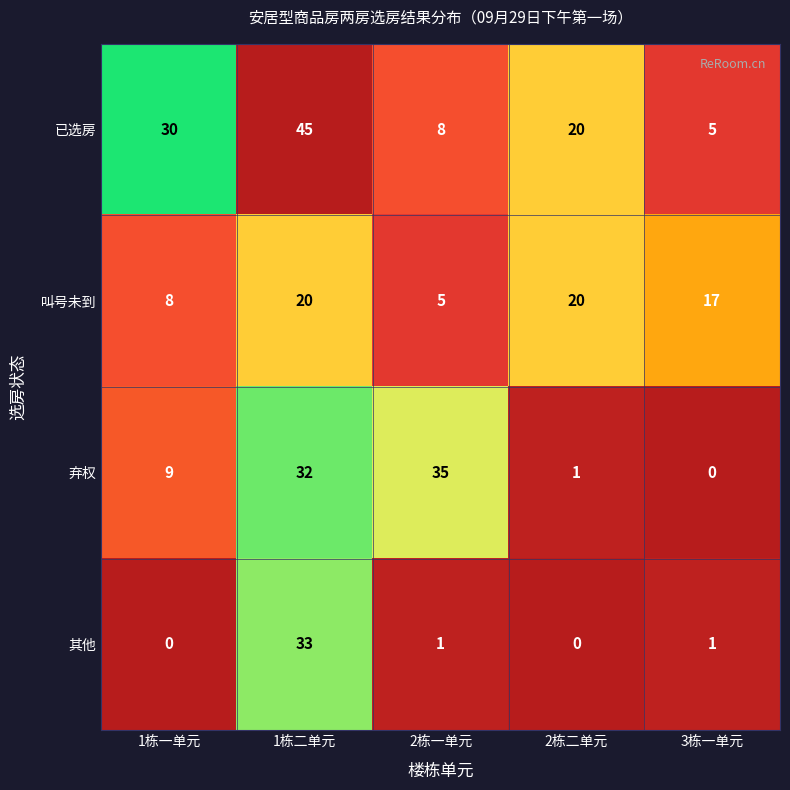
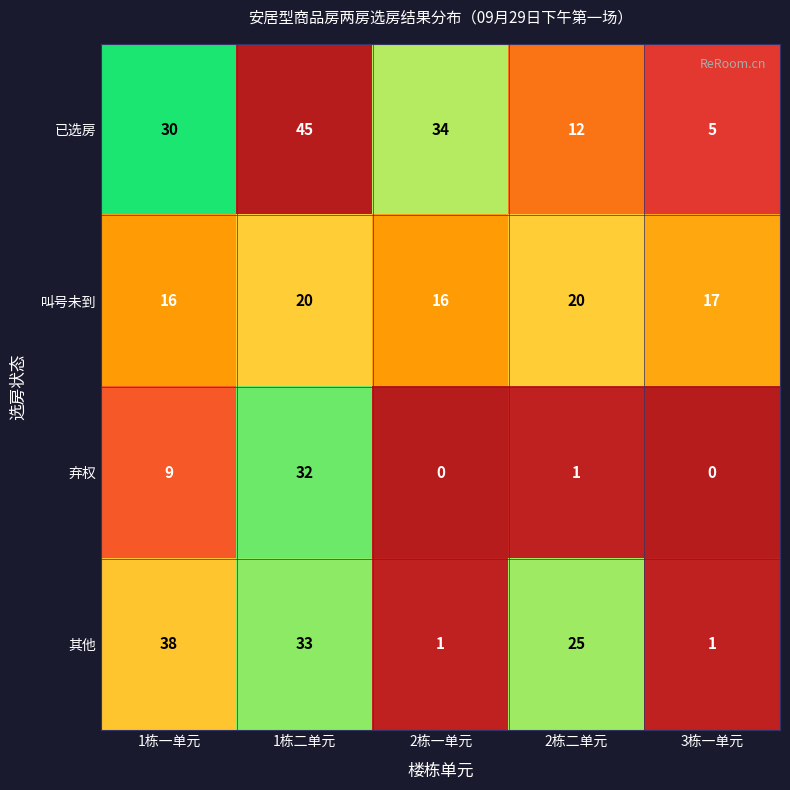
已选房, 2栋一单元: 8 -> 34
已选房, 2栋二单元: 20 -> 12
叫号未到, 1栋一单元: 8 -> 16
叫号未到, 2栋一单元: 5 -> 16
弃权, 2栋一单元: 35 -> 0
其他, 1栋一单元: 0 -> 38
其他, 2栋二单元: 0 -> 25
